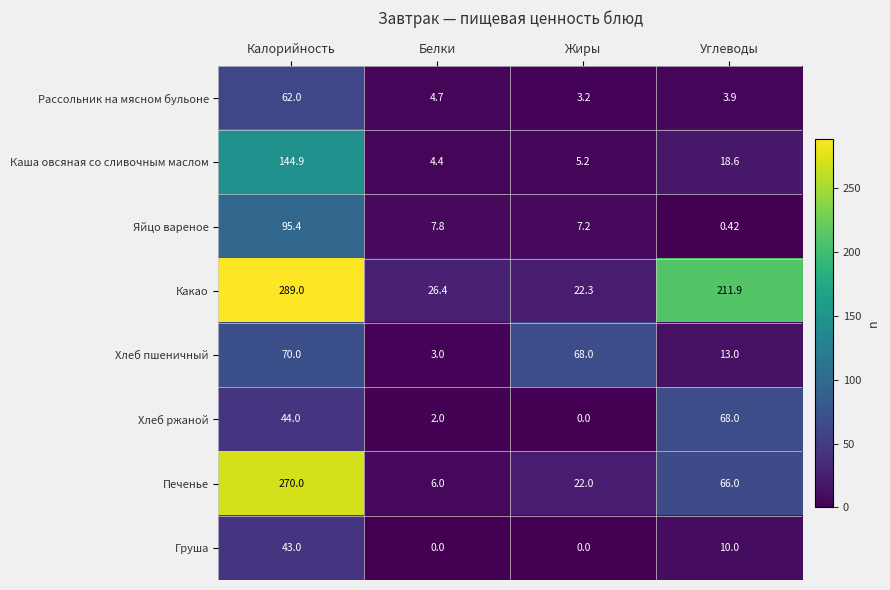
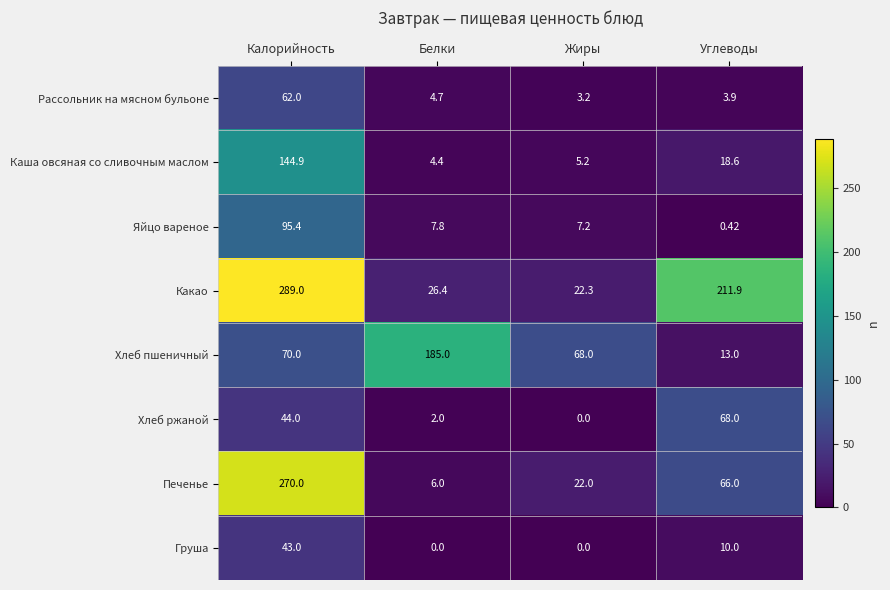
Хлеб пшеничный, Белки: 3.0 -> 185.0
